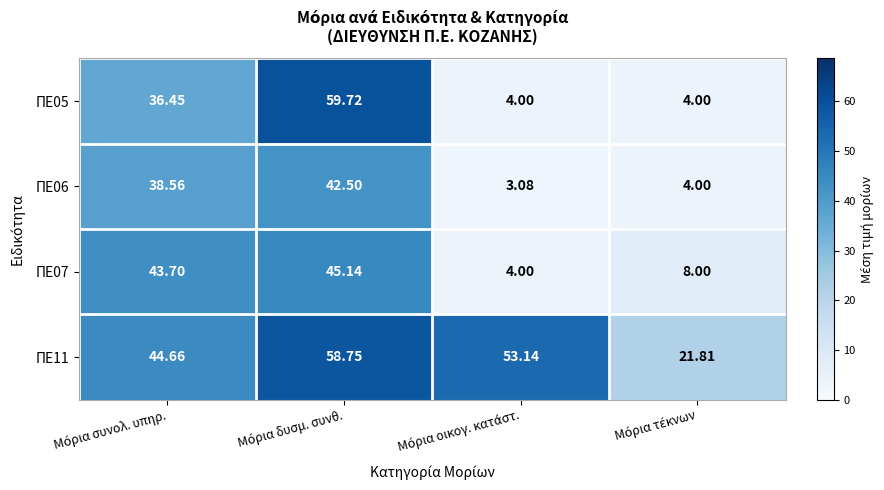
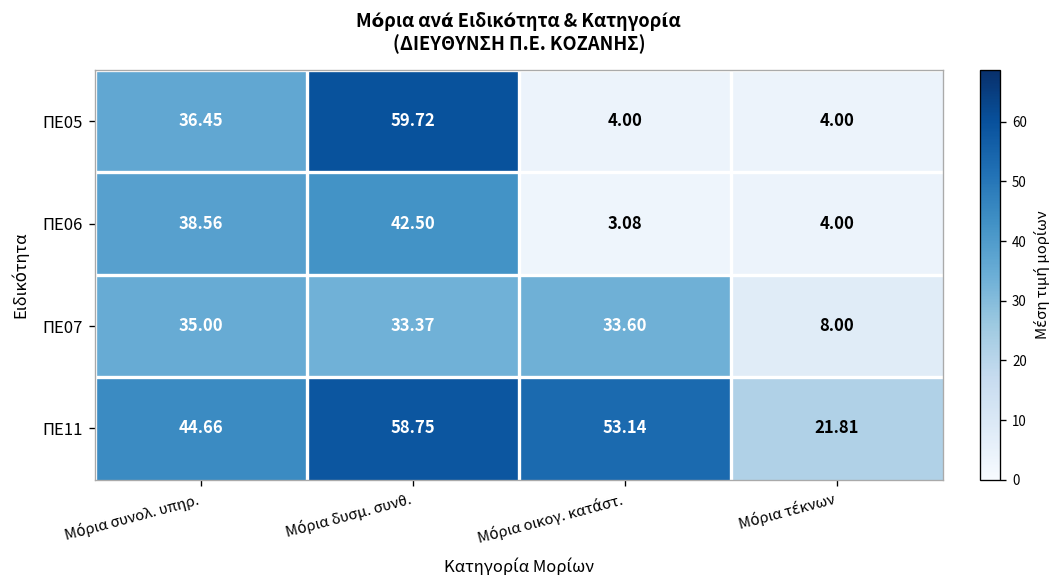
ΠΕ07, Μόρια συνολ. υπηρ.: 43.70 -> 35.00
ΠΕ07, Μόρια δυσμ. συνθ.: 45.14 -> 33.37
ΠΕ07, Μόρια οικογ. κατάστ.: 4.00 -> 33.60
